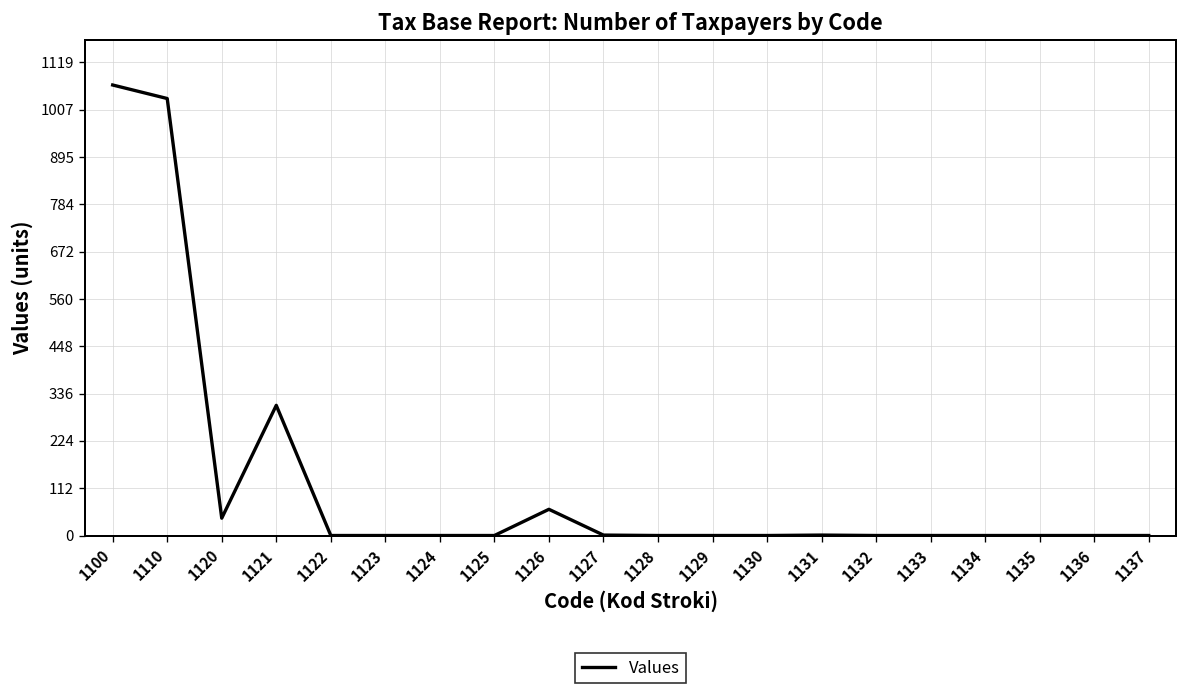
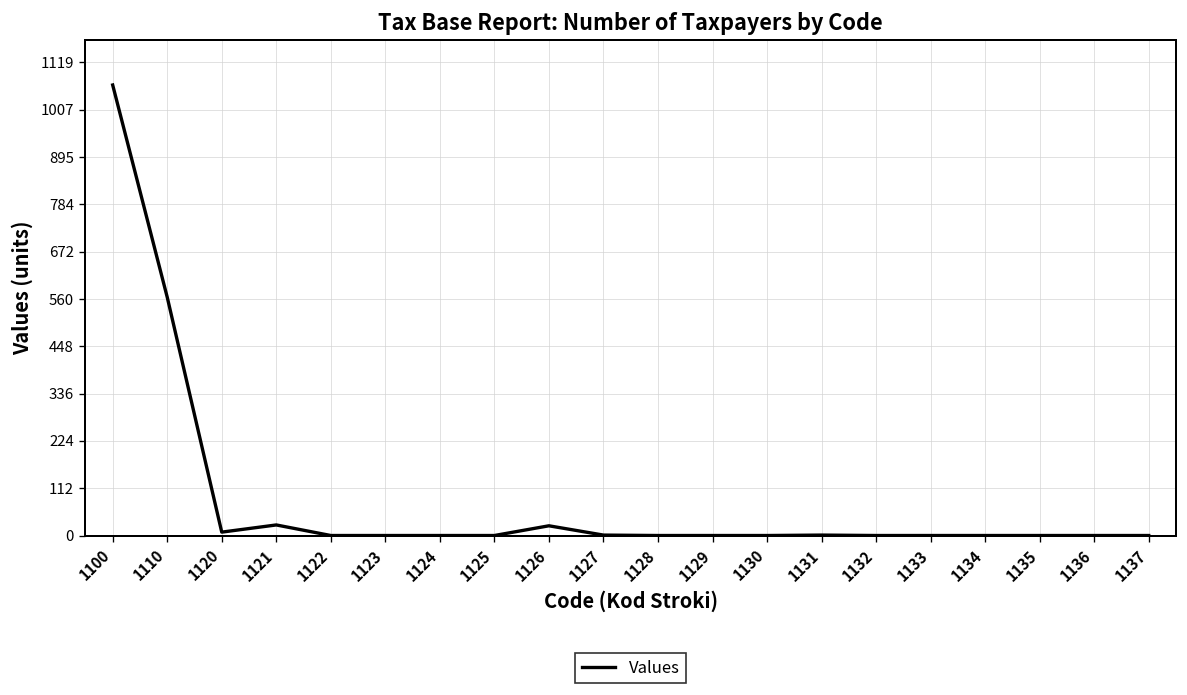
1110: 1030 -> 560
1120: 40 -> 10
1121: 310 -> 30
1126: 60 -> 20
